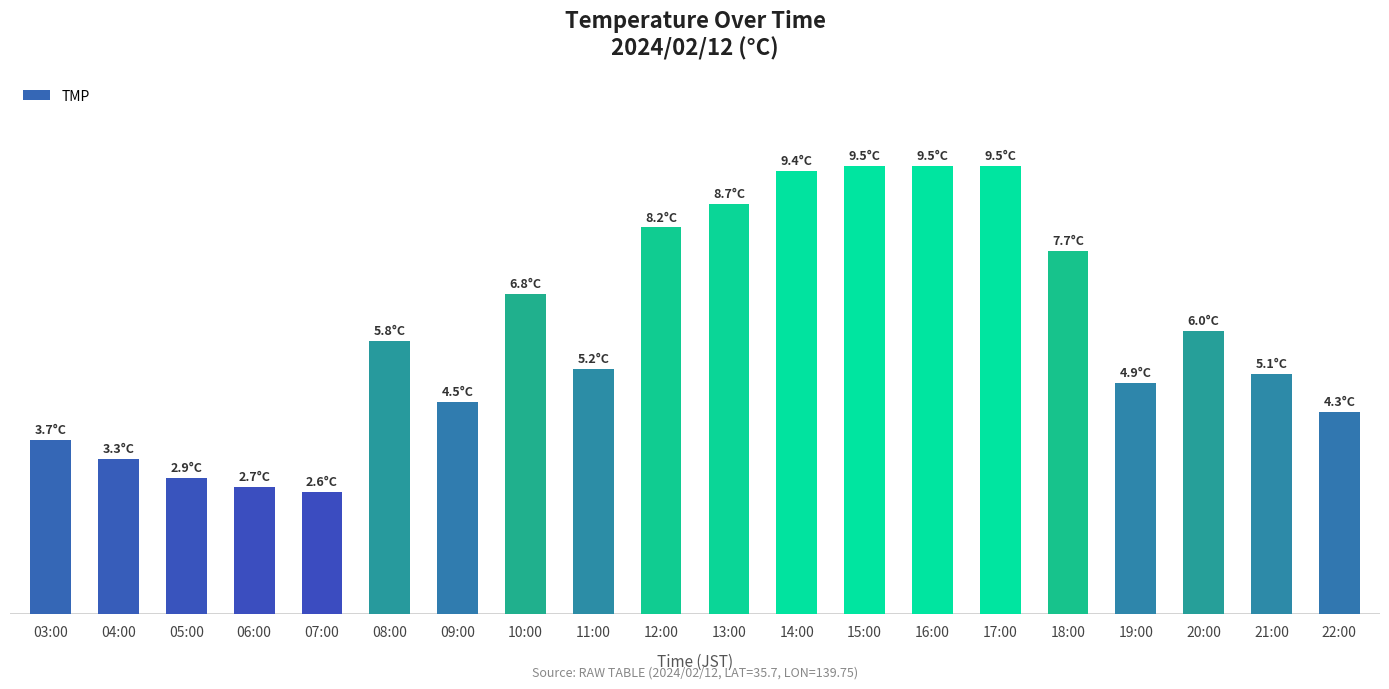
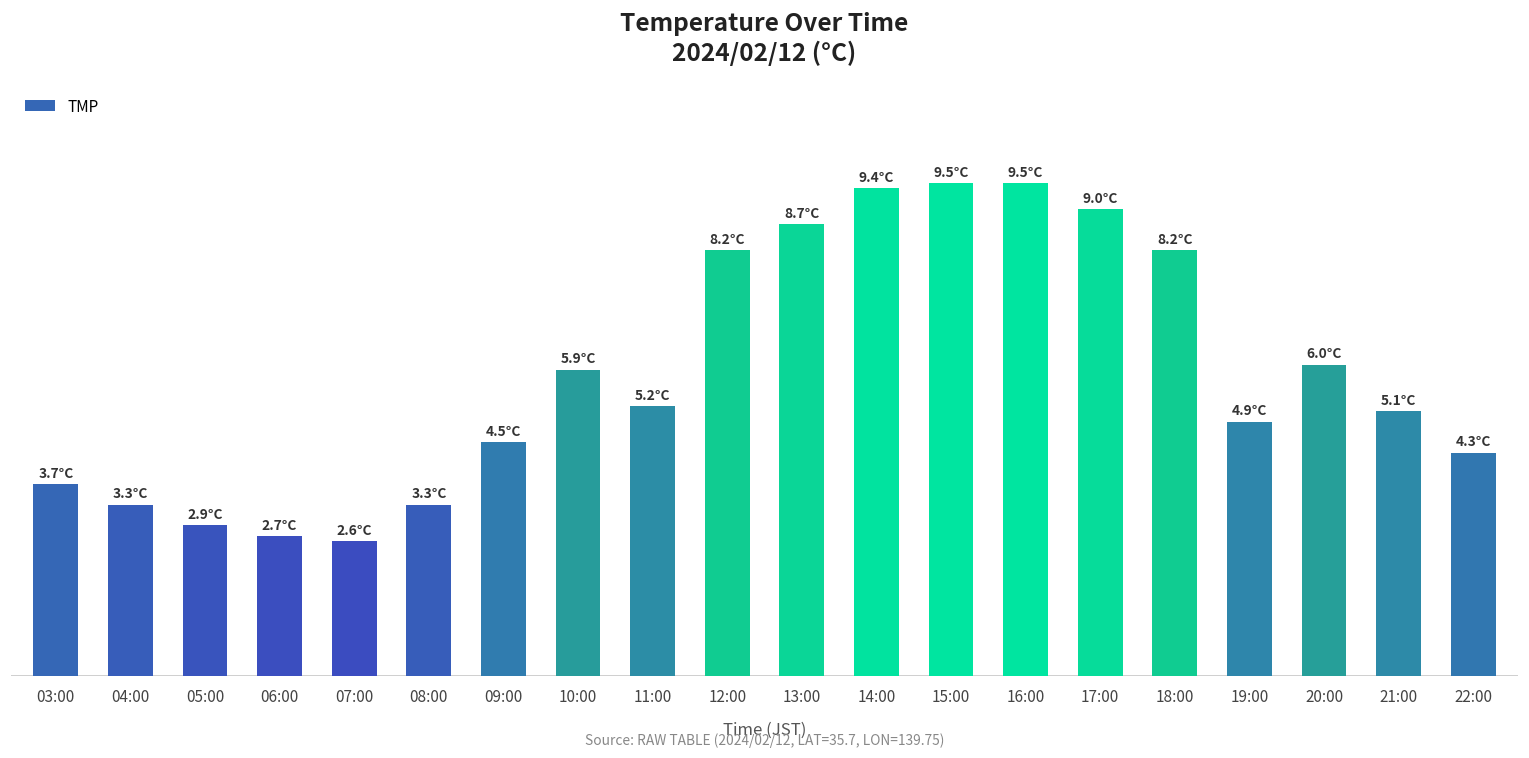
08:00: 5.8°C -> 3.3°C
10:00: 6.8°C -> 5.9°C
17:00: 9.5°C -> 9.0°C
18:00: 7.7°C -> 8.2°C
